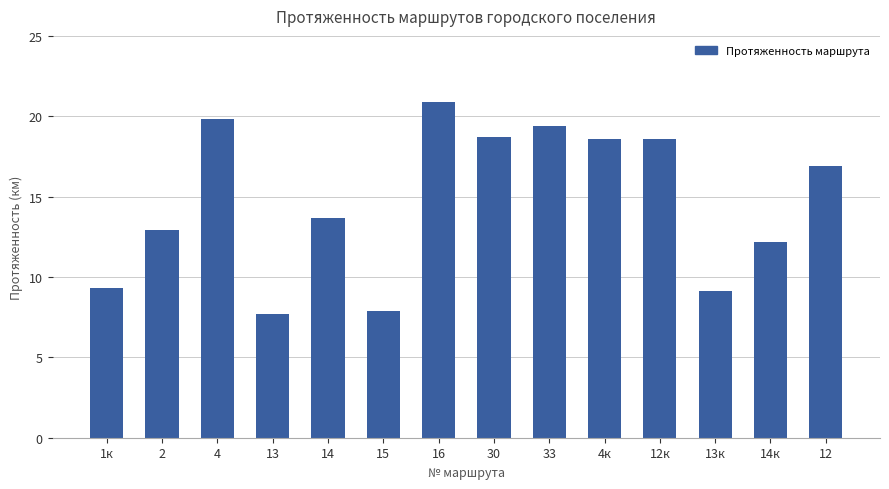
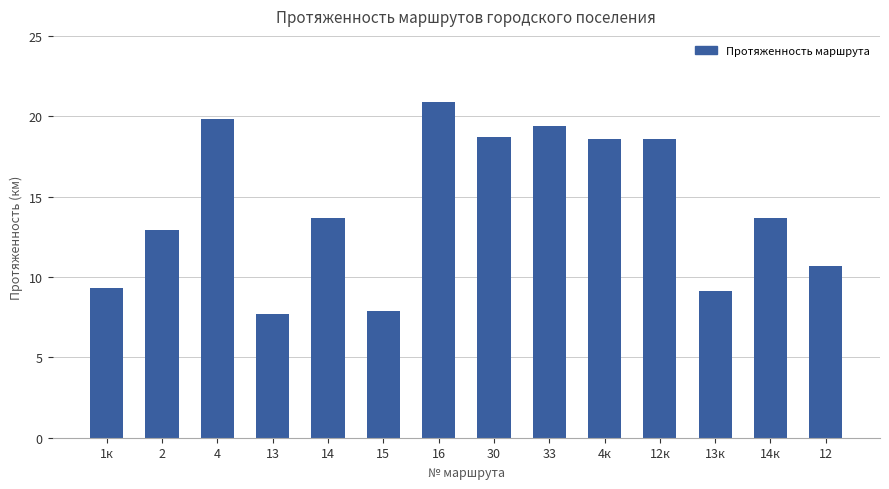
14к: 12.2 -> 13.7
12: 16.9 -> 10.7
